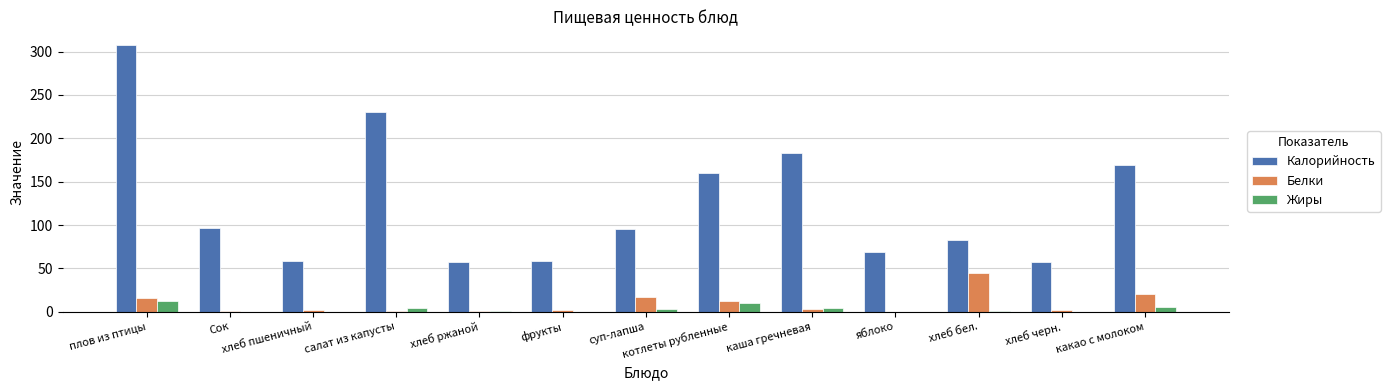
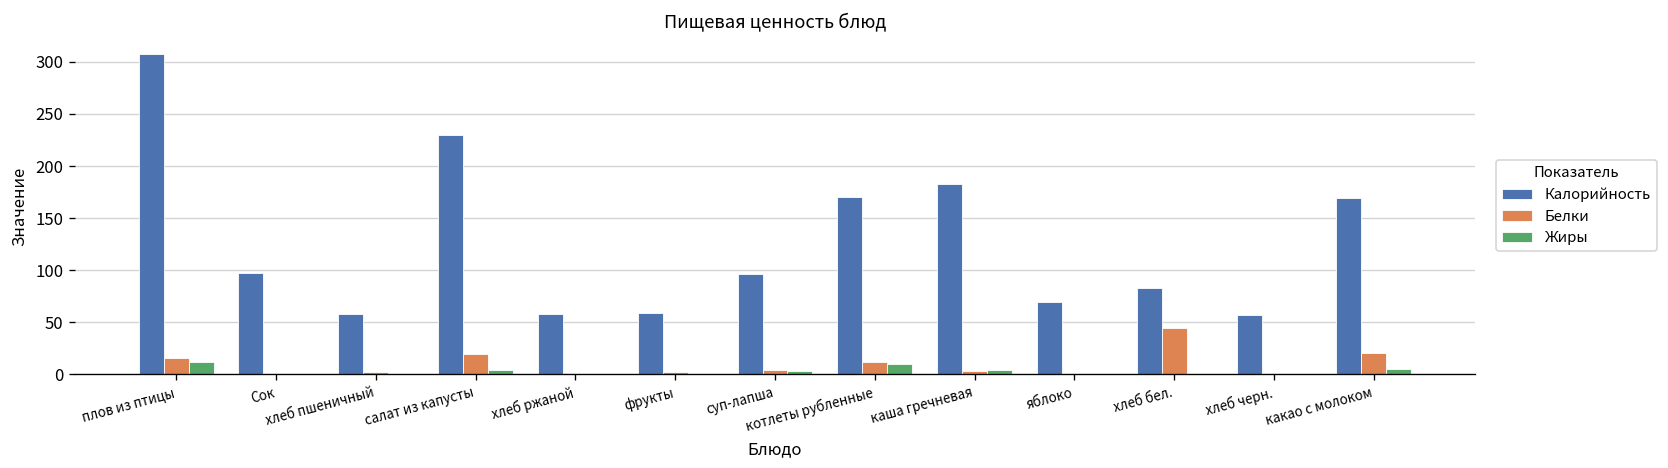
Белки, салат из капусты: 0 -> 20
Белки, суп-лапша: 20 -> 0
Калорийность, котлеты рубленные: 160 -> 170
